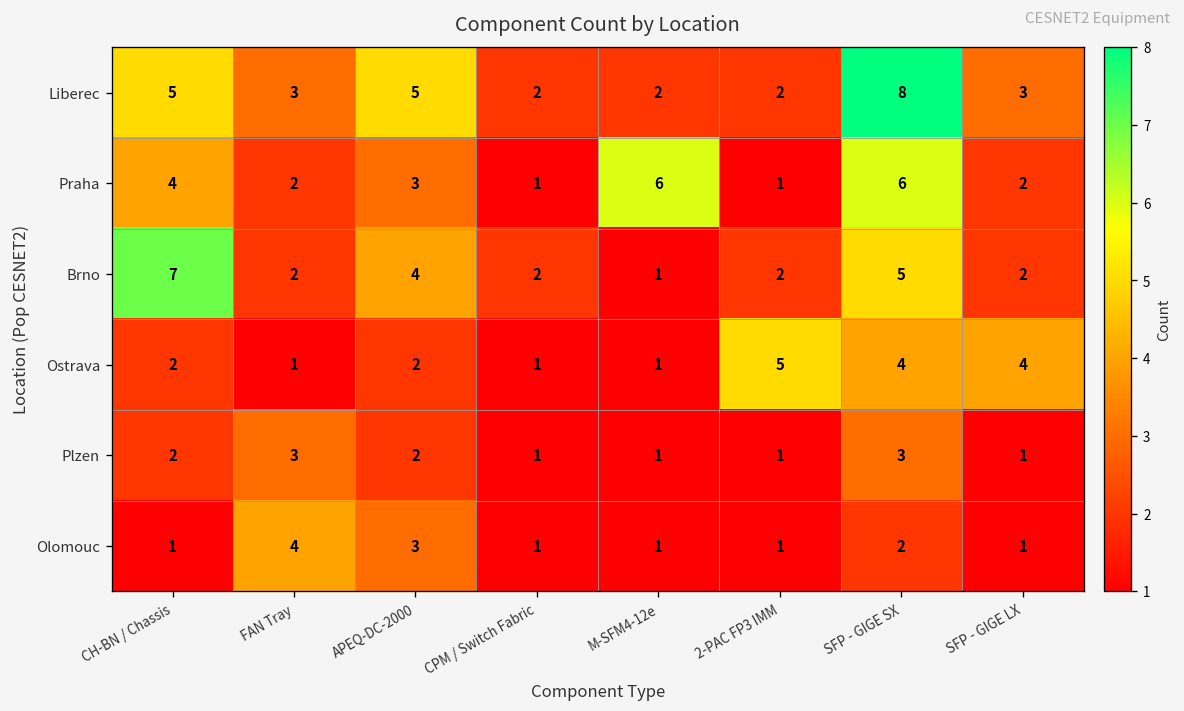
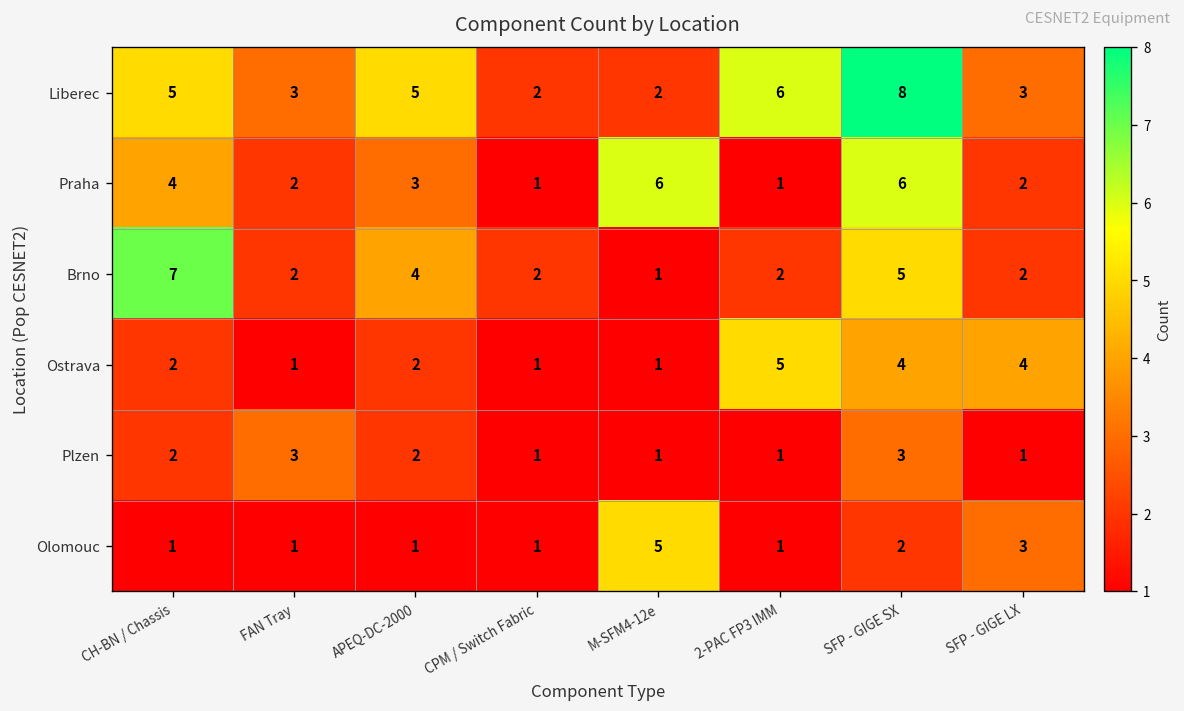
Liberec, 2-PAC FP3 IMM: 2 -> 6
Olomouc, FAN Tray: 4 -> 1
Olomouc, APEQ-DC-2000: 3 -> 1
Olomouc, M-SFM4-12e: 1 -> 5
Olomouc, SFP - GIGE LX: 1 -> 3
